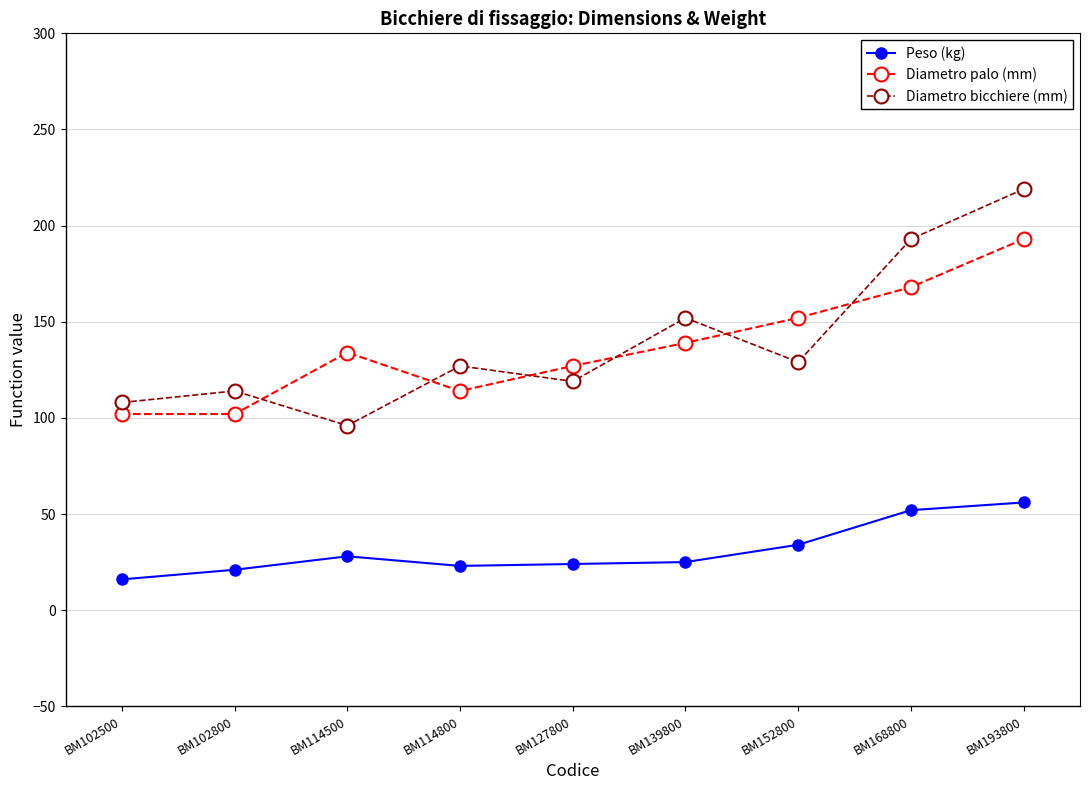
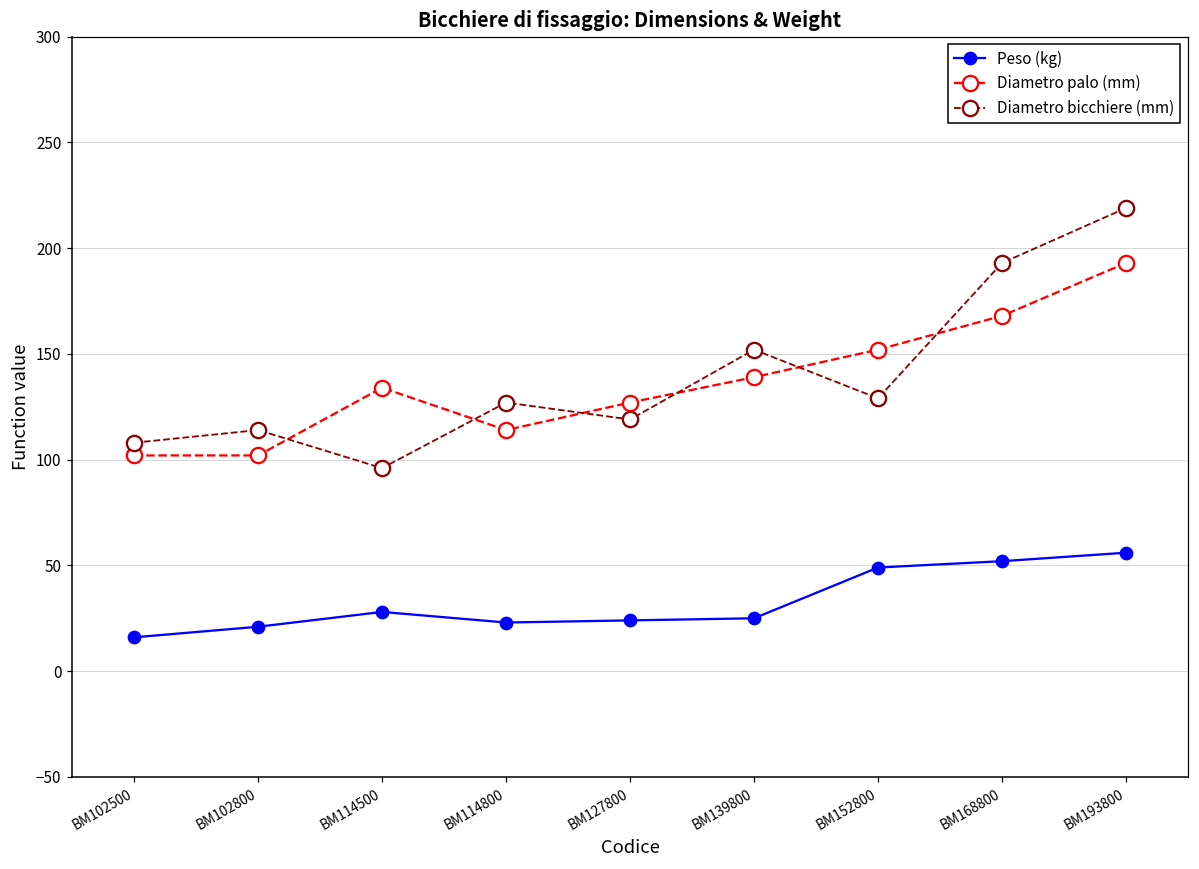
Peso (kg), BM152800: 34 -> 49
